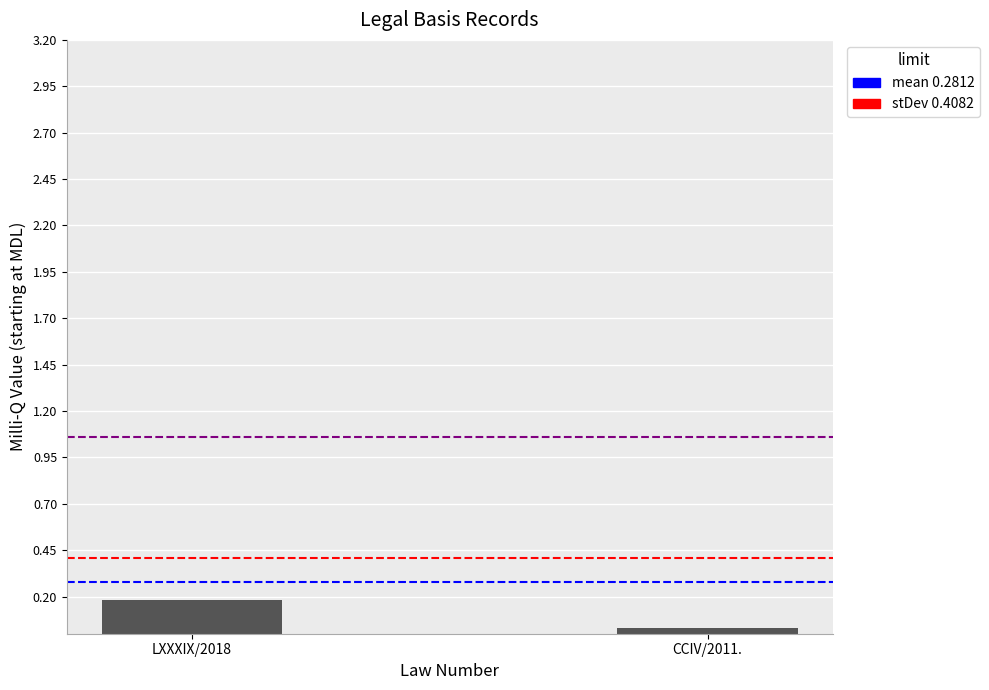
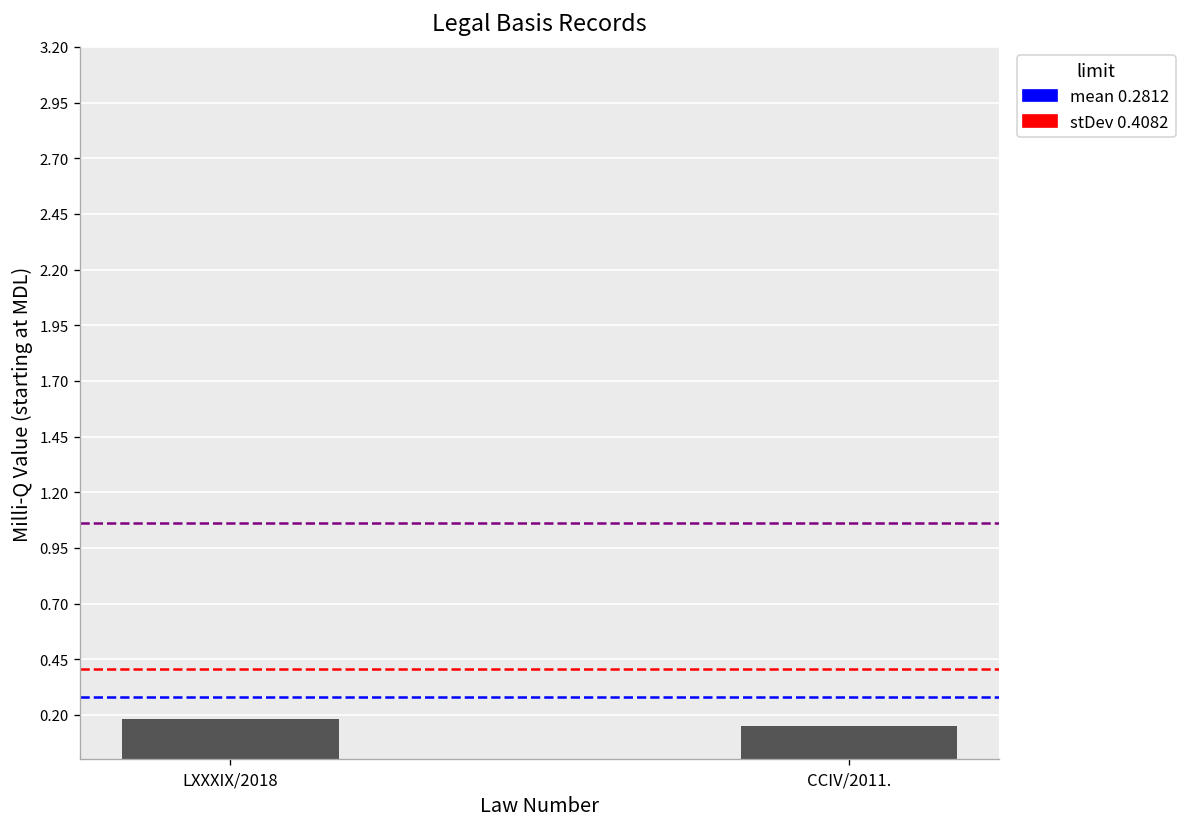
CCIV/2011.: 0.03 -> 0.15
